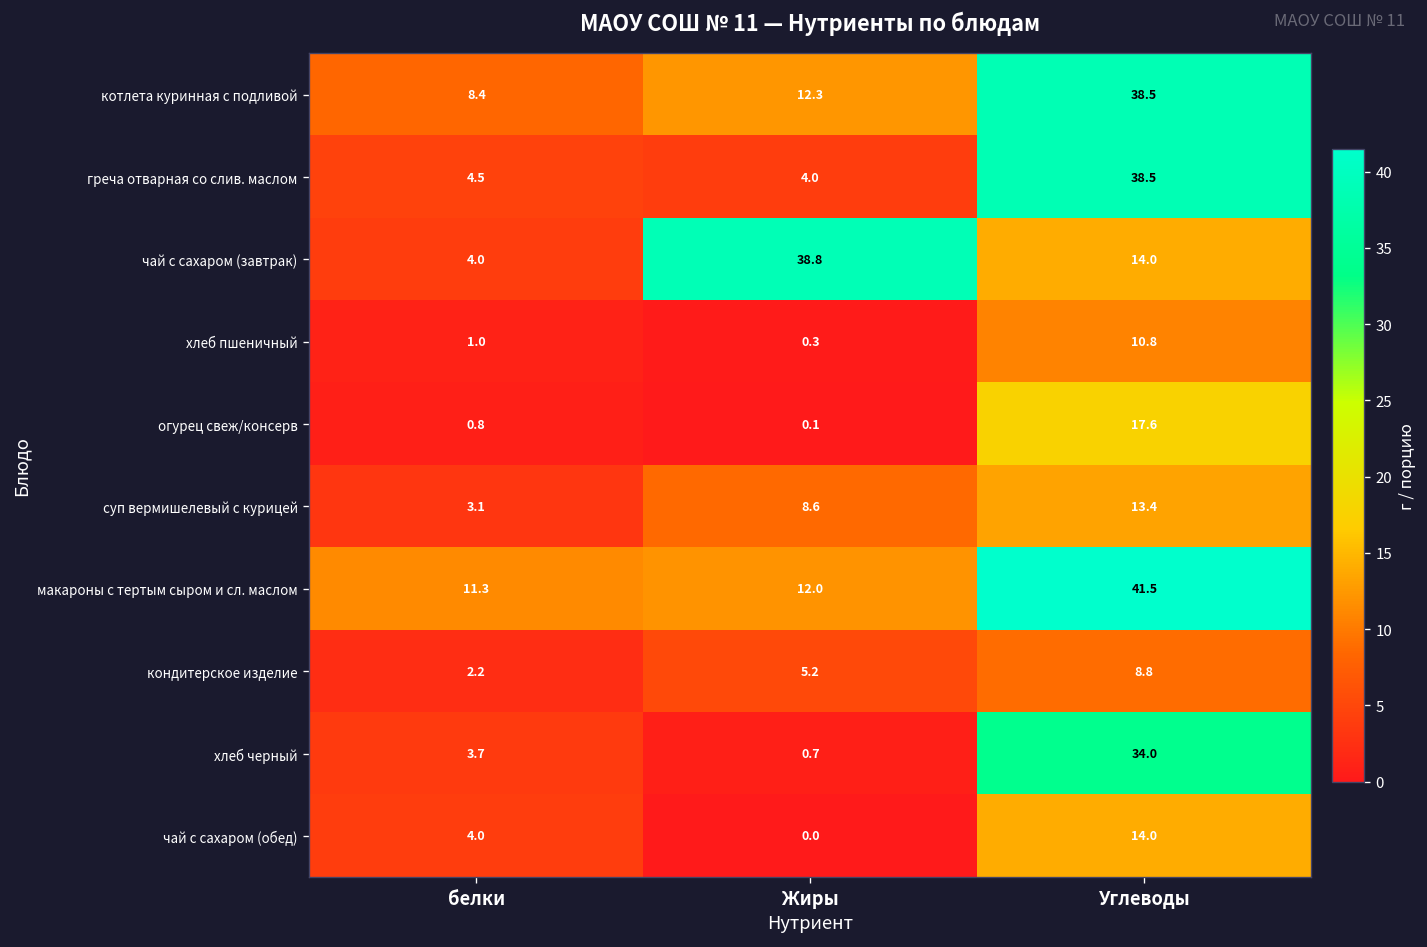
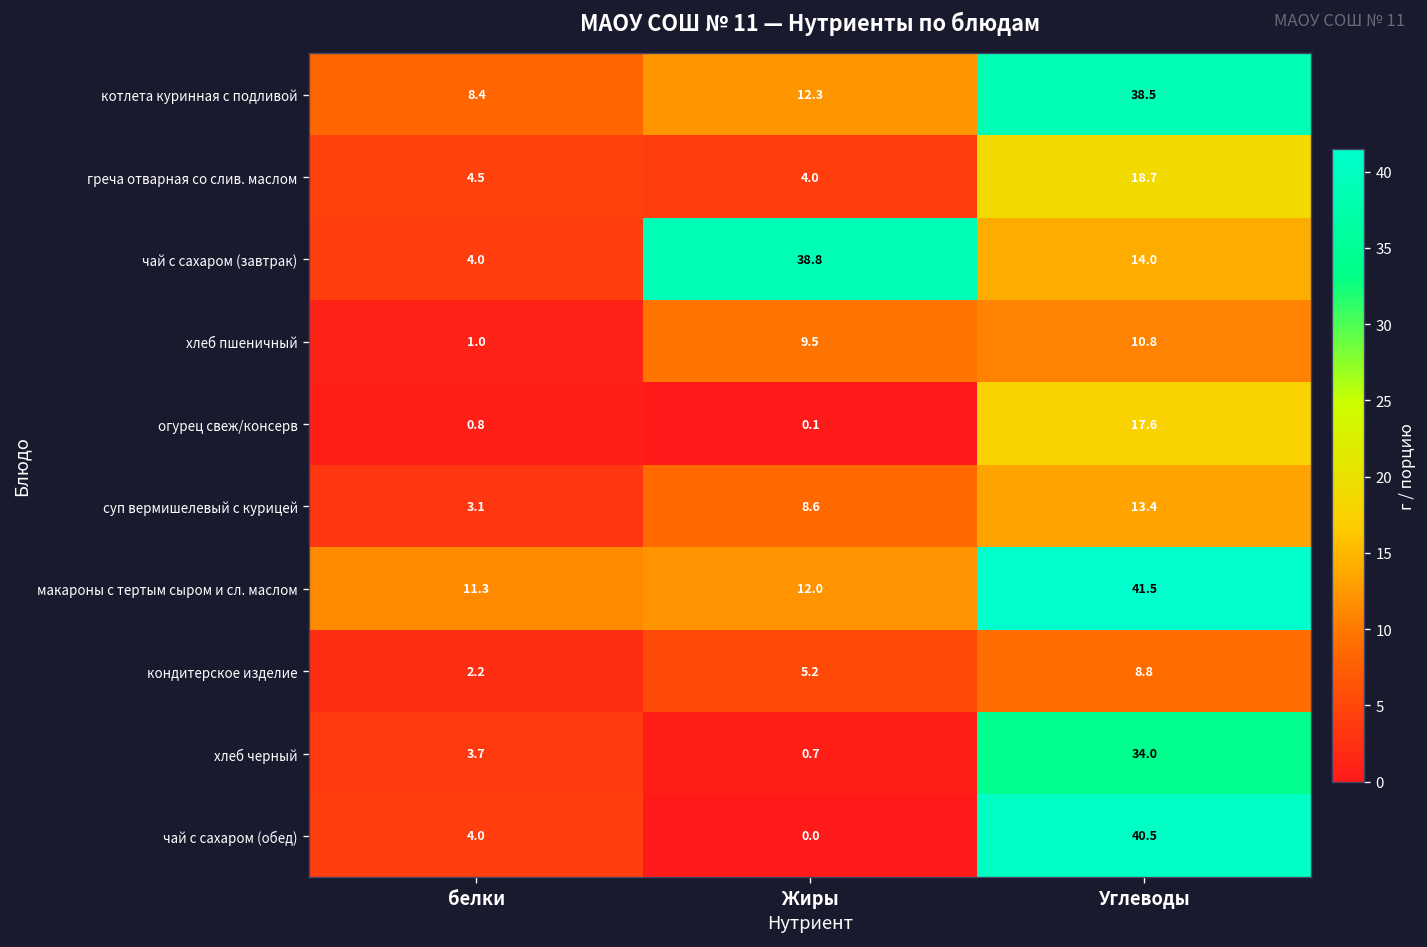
греча отварная со слив. маслом, Углеводы: 38.5 -> 18.7
хлеб пшеничный, Жиры: 0.3 -> 9.5
чай с сахаром (обед), Углеводы: 14.0 -> 40.5
